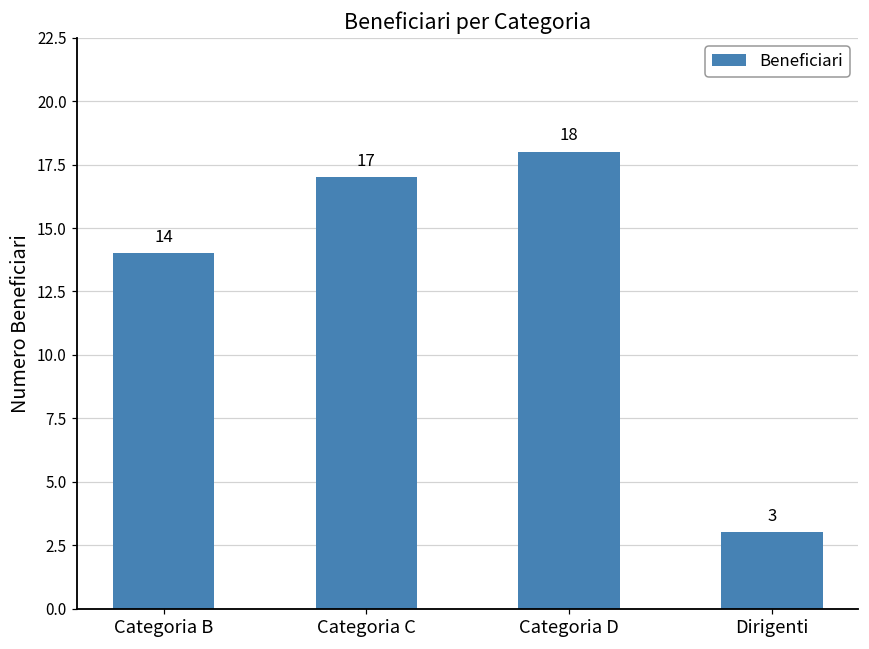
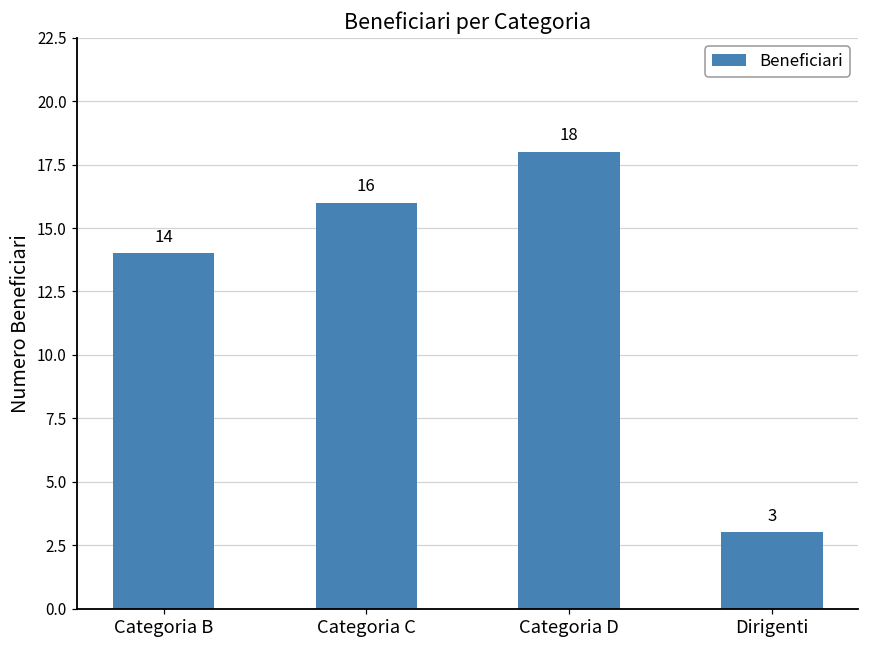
Categoria C: 17 -> 16
